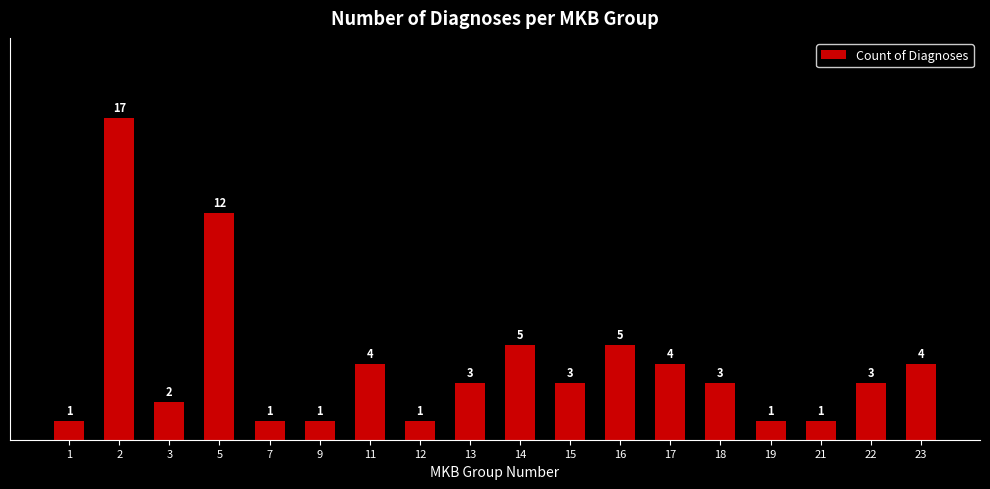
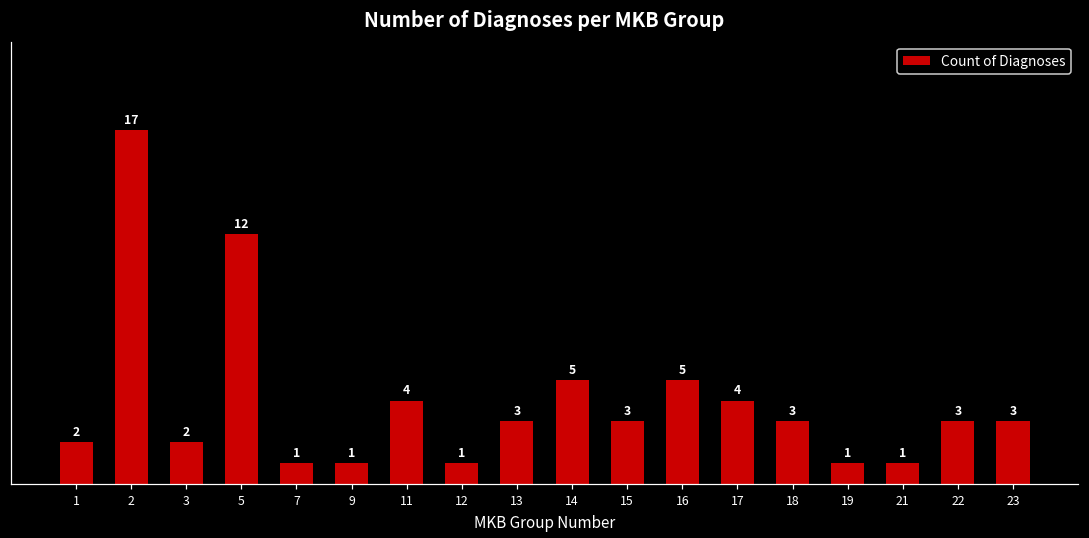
1: 1 -> 2
23: 4 -> 3
